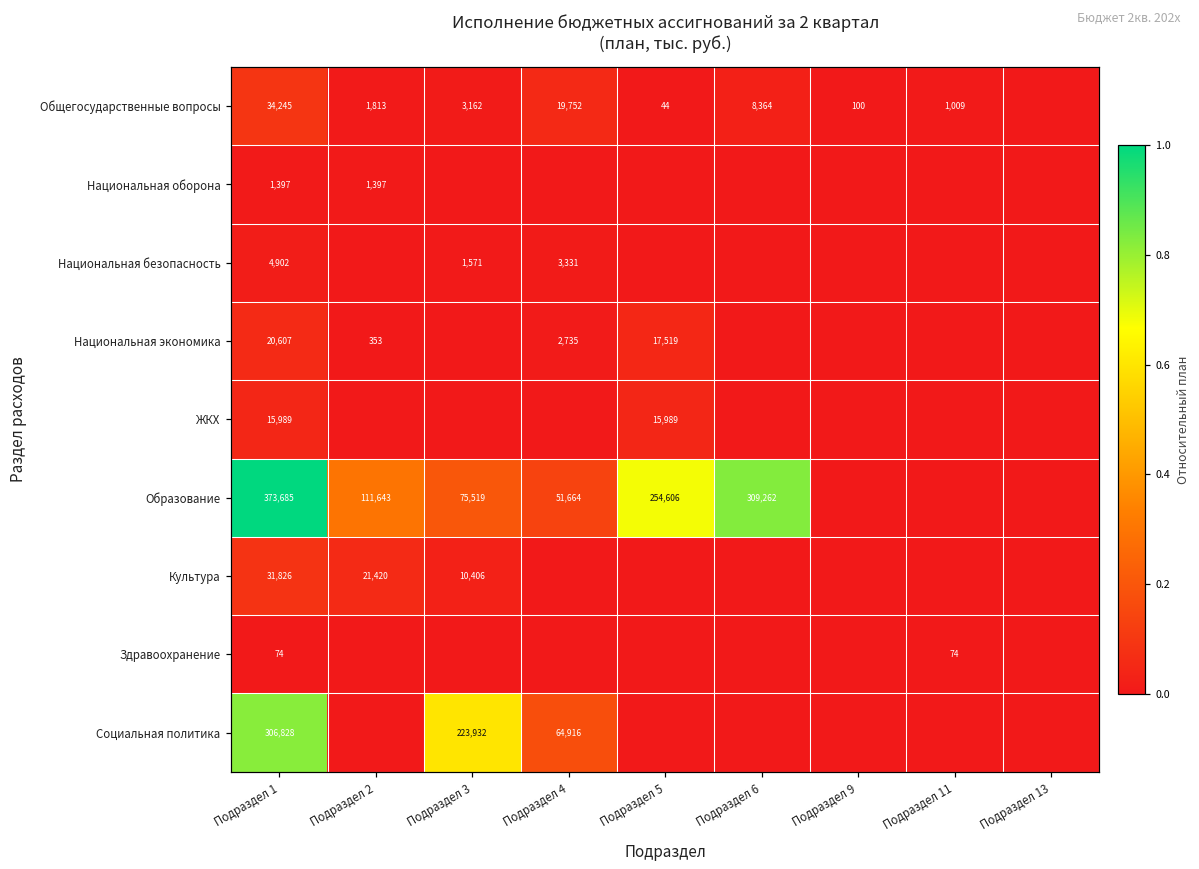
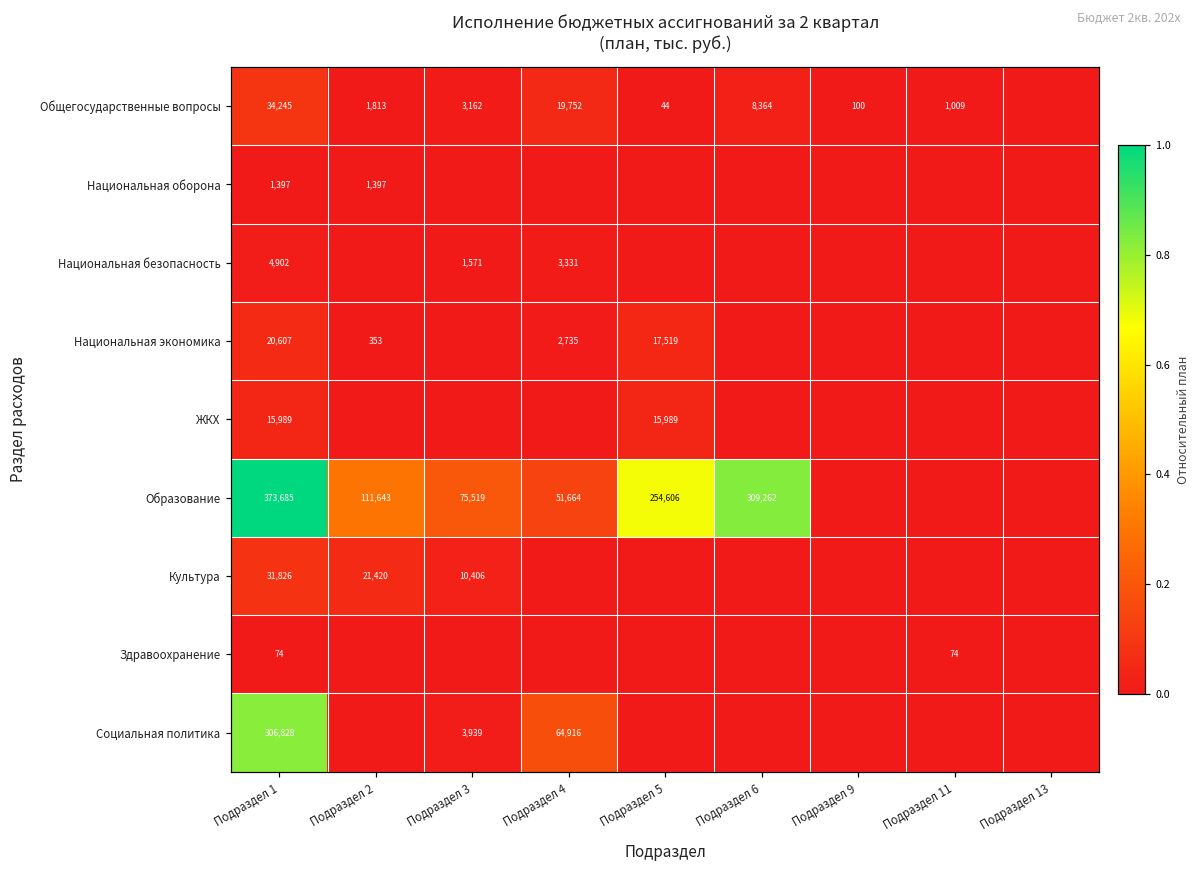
Социальная политика, Подраздел 3: 223,932 -> 3,939
